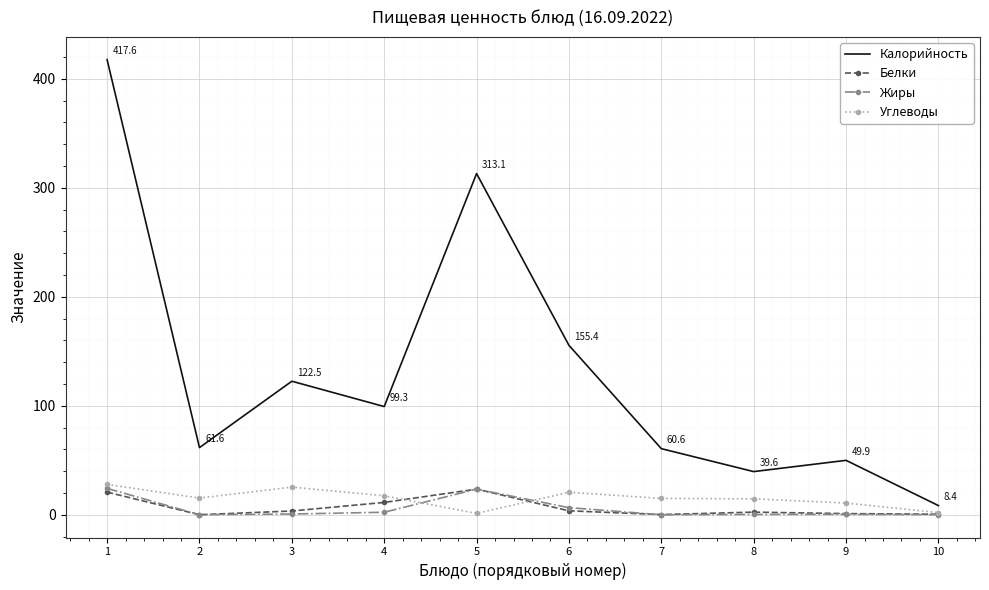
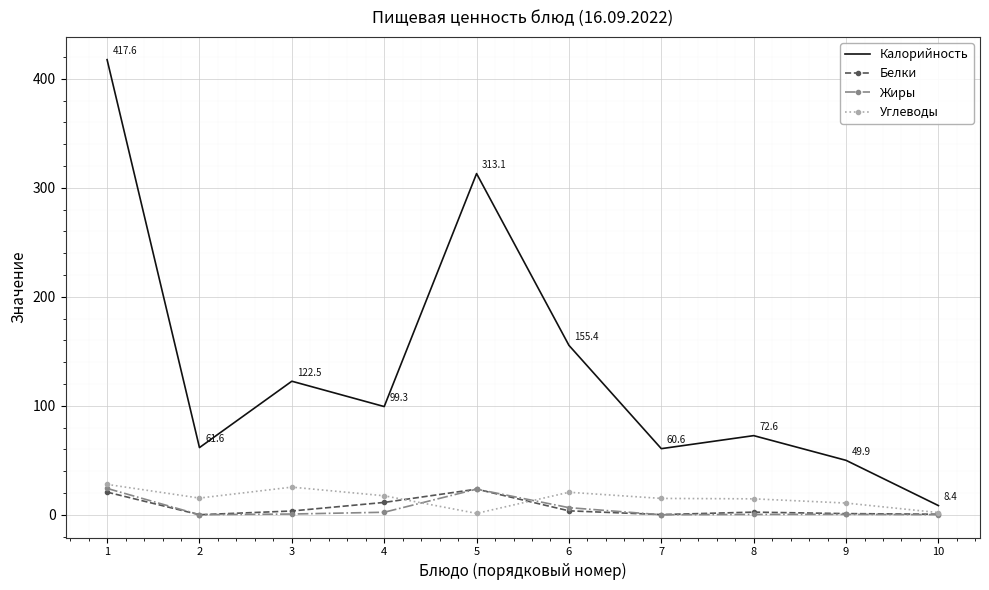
Калорийность, 8: 39.6 -> 72.6
